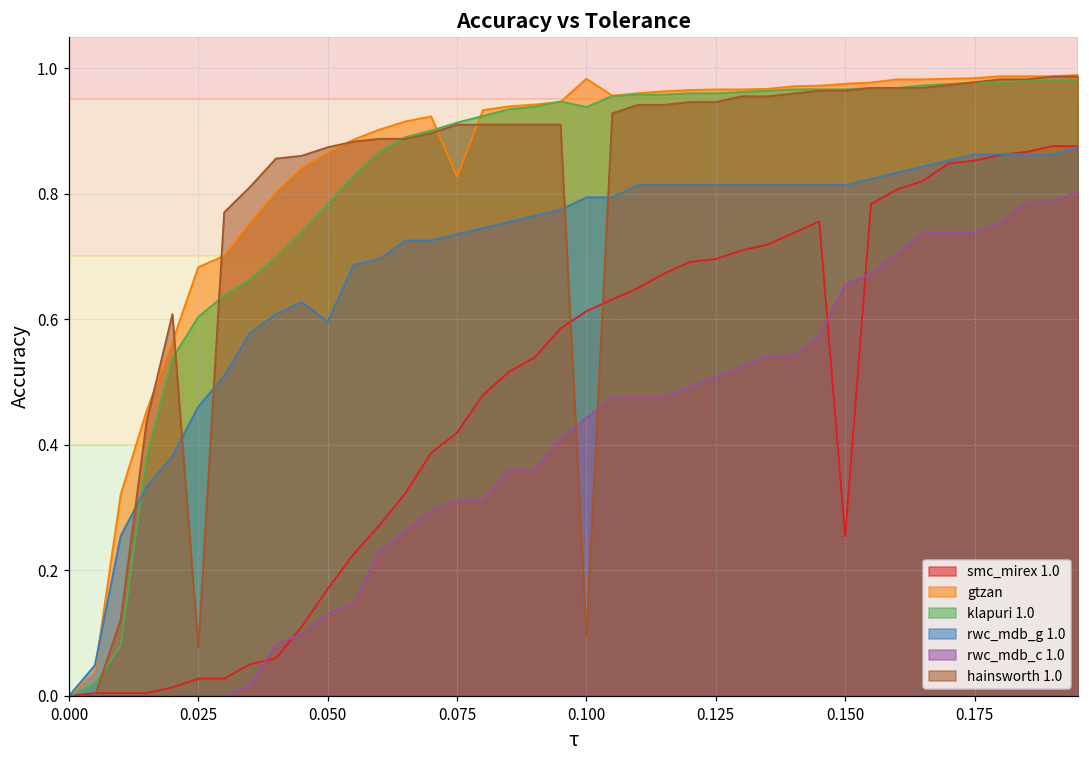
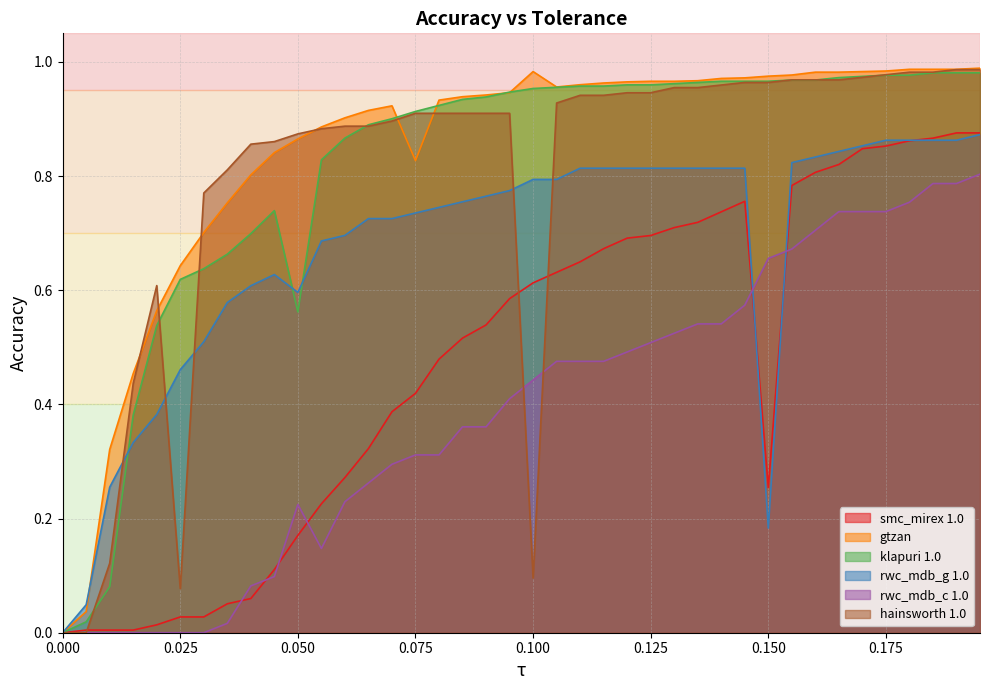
gtzan, 0.025: 0.68 -> 0.64
klapuri 1.0, 0.025: 0.60 -> 0.62
klapuri 1.0, 0.050: 0.78 -> 0.56
rwc_mdb_c 1.0, 0.050: 0.13 -> 0.22
klapuri 1.0, 0.100: 0.94 -> 0.95
rwc_mdb_g 1.0, 0.150: 0.81 -> 0.18
